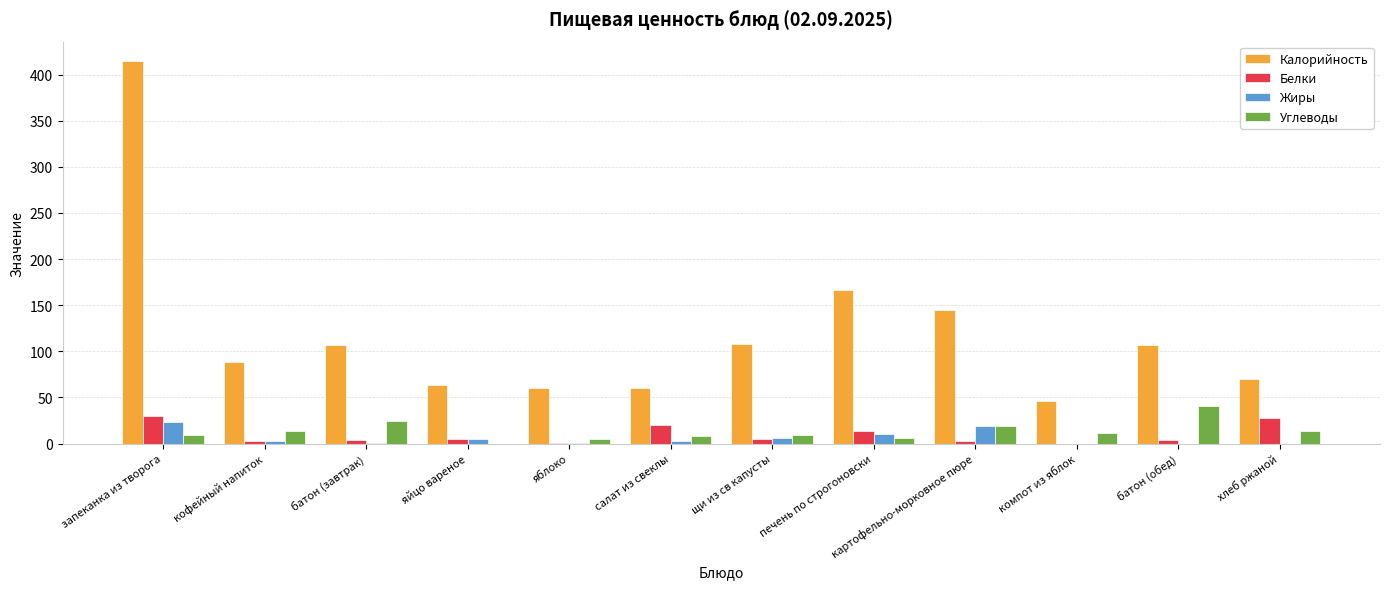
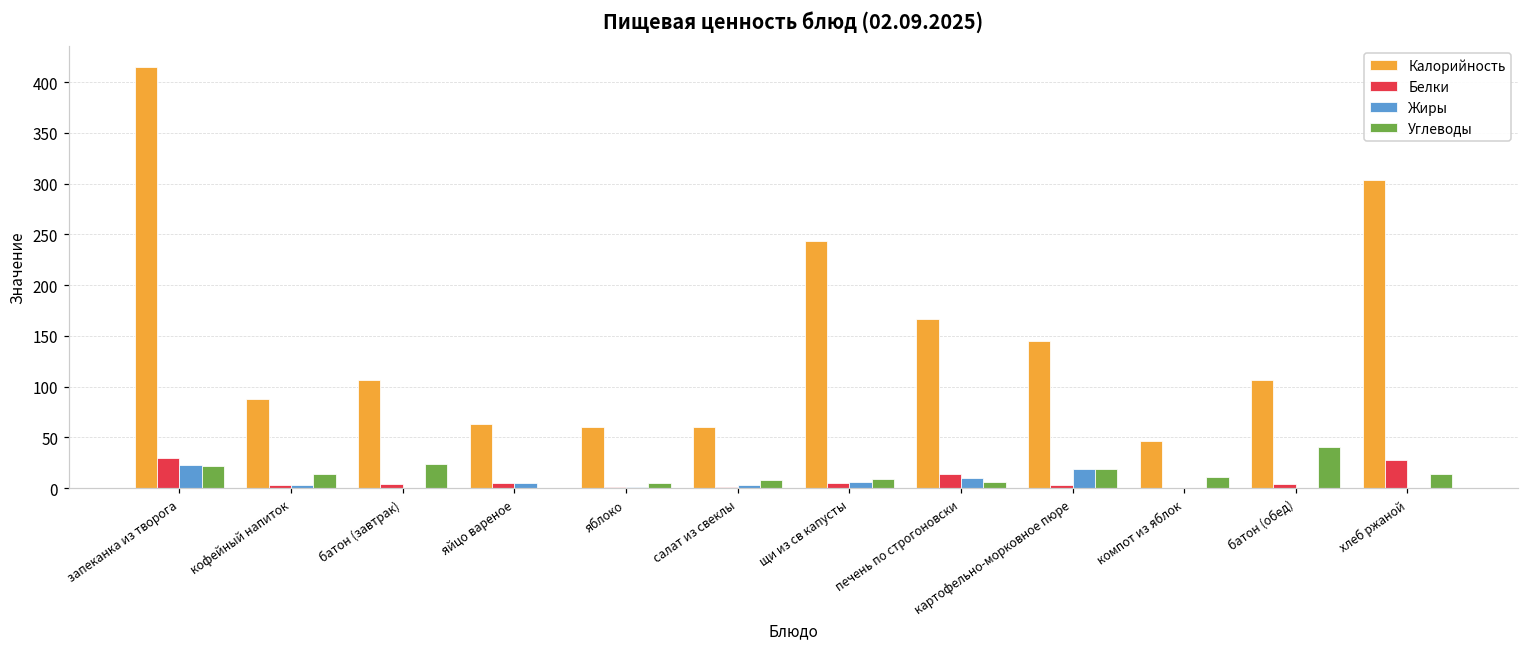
Углеводы, запеканка из творога: 10 -> 20
Белки, салат из свеклы: 20 -> 0
Калорийность, щи из св капусты: 110 -> 240
Калорийность, хлеб ржаной: 70 -> 300
